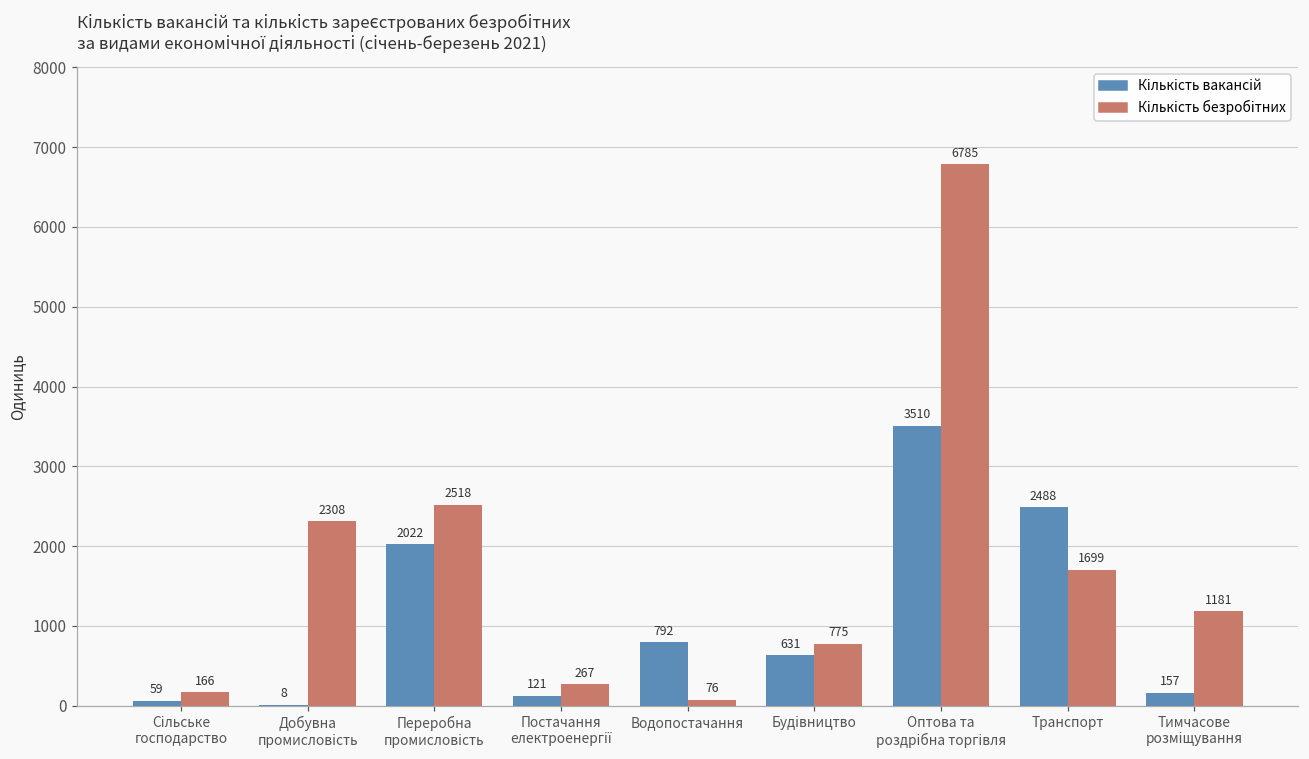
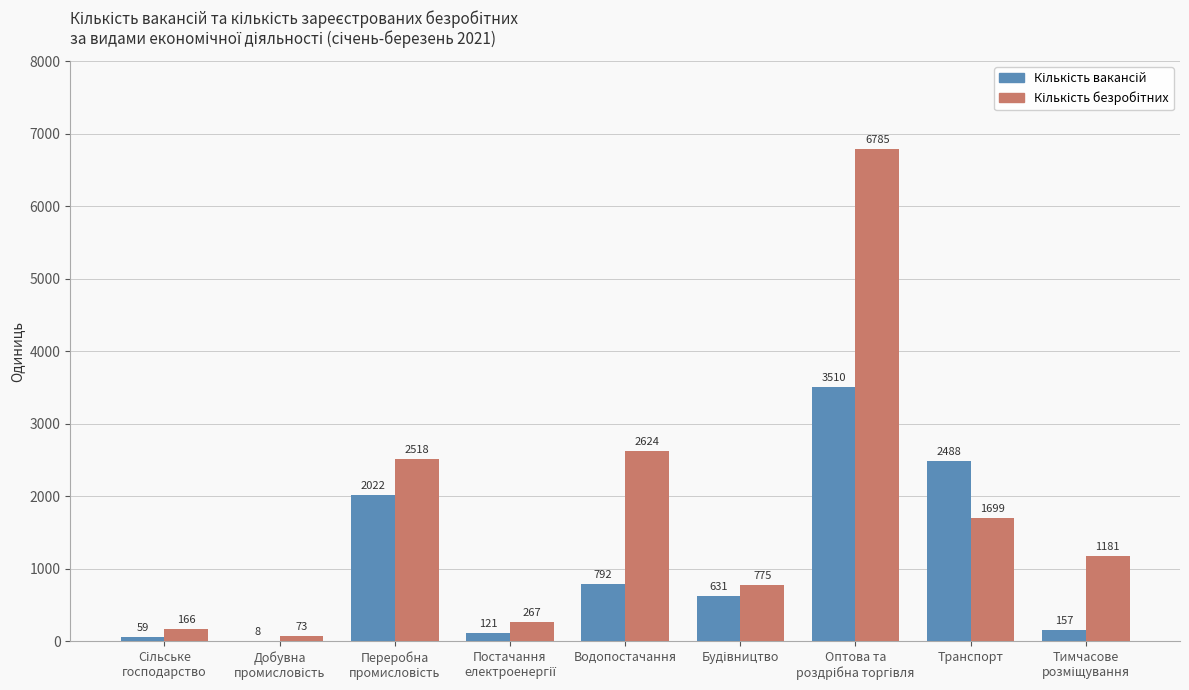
Кількість безробітних, Добувна промисловість: 2308 -> 73
Кількість безробітних, Водопостачання: 76 -> 2624
